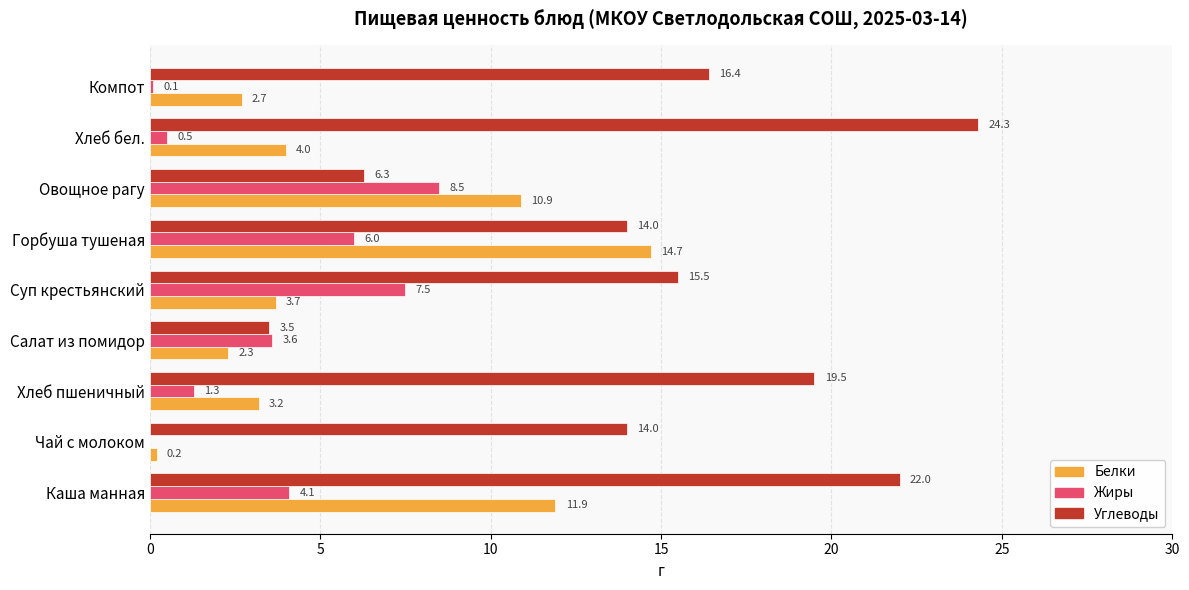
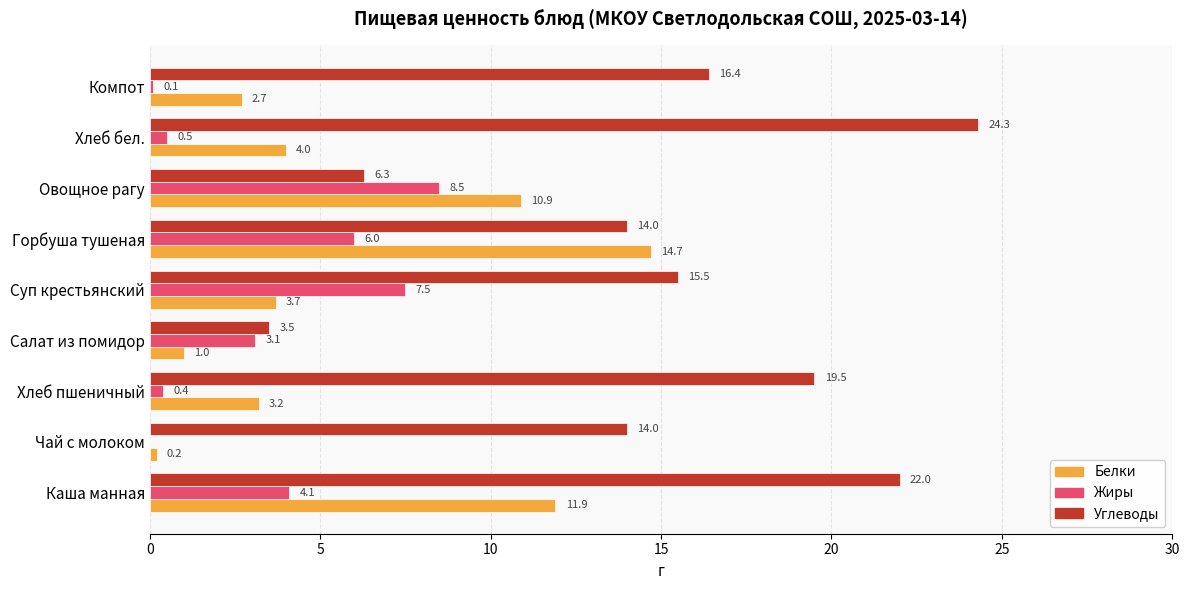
Жиры, Салат из помидор: 3.6 -> 3.1
Белки, Салат из помидор: 2.3 -> 1.0
Жиры, Хлеб пшеничный: 1.3 -> 0.4
